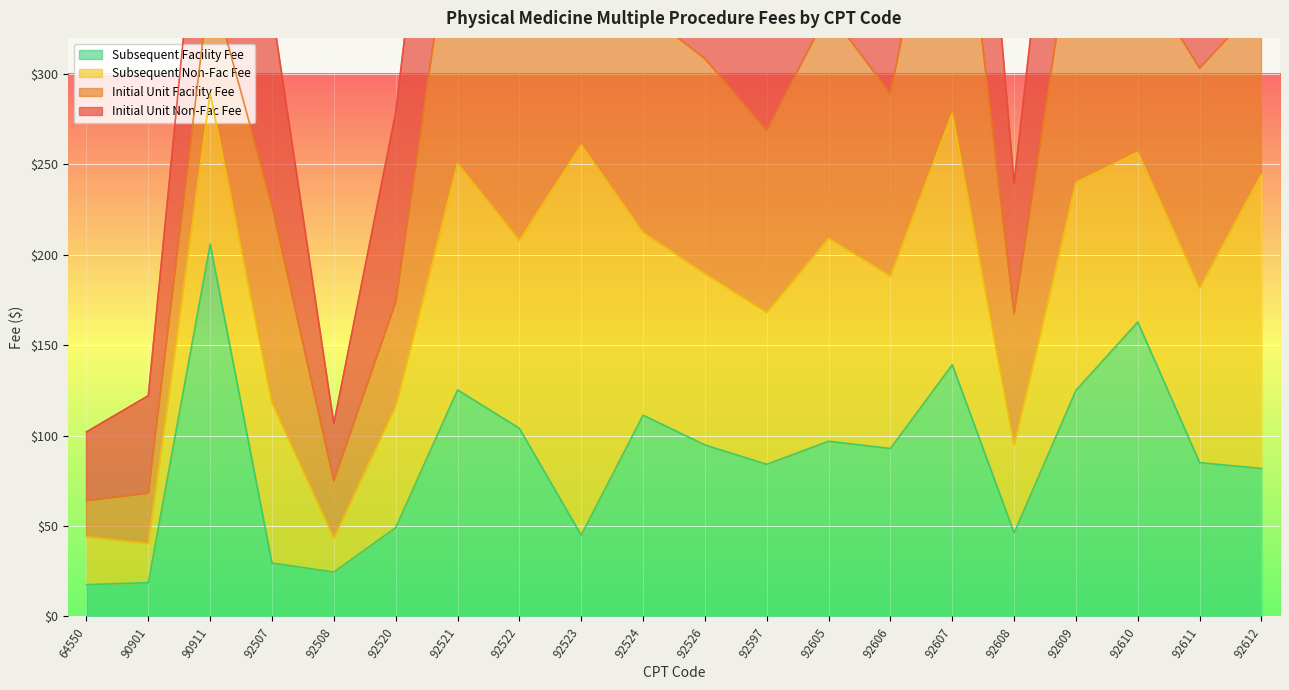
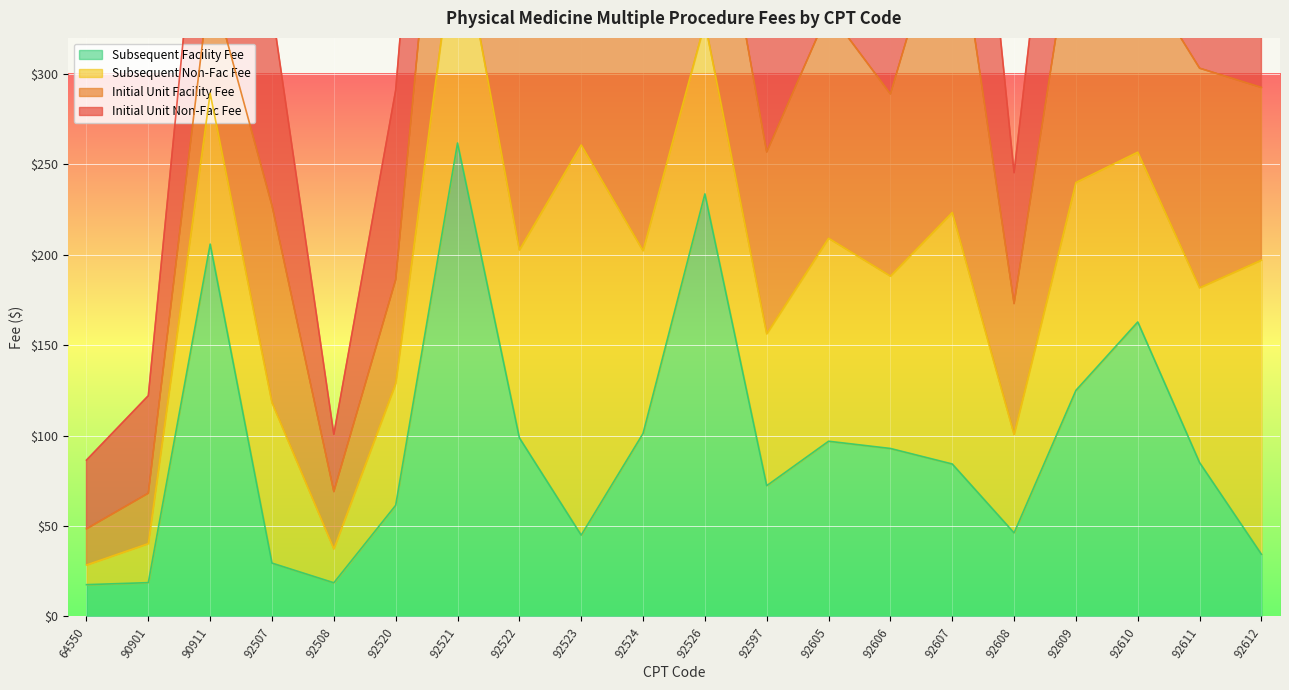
Subsequent Non-Fac Fee, 64550: $26 -> $11
Subsequent Facility Fee, 92508: $24 -> $19
Subsequent Facility Fee, 92520: $49 -> $61
Subsequent Facility Fee, 92521: $125 -> $262
Subsequent Facility Fee, 92522: $104 -> $99
Subsequent Facility Fee, 92524: $111 -> $101
Subsequent Facility Fee, 92526: $95 -> $234
Subsequent Facility Fee, 92597: $84 -> $72
Subsequent Facility Fee, 92607: $139 -> $84
Subsequent Non-Fac Fee, 92608: $49 -> $54
Subsequent Facility Fee, 92612: $82 -> $34
